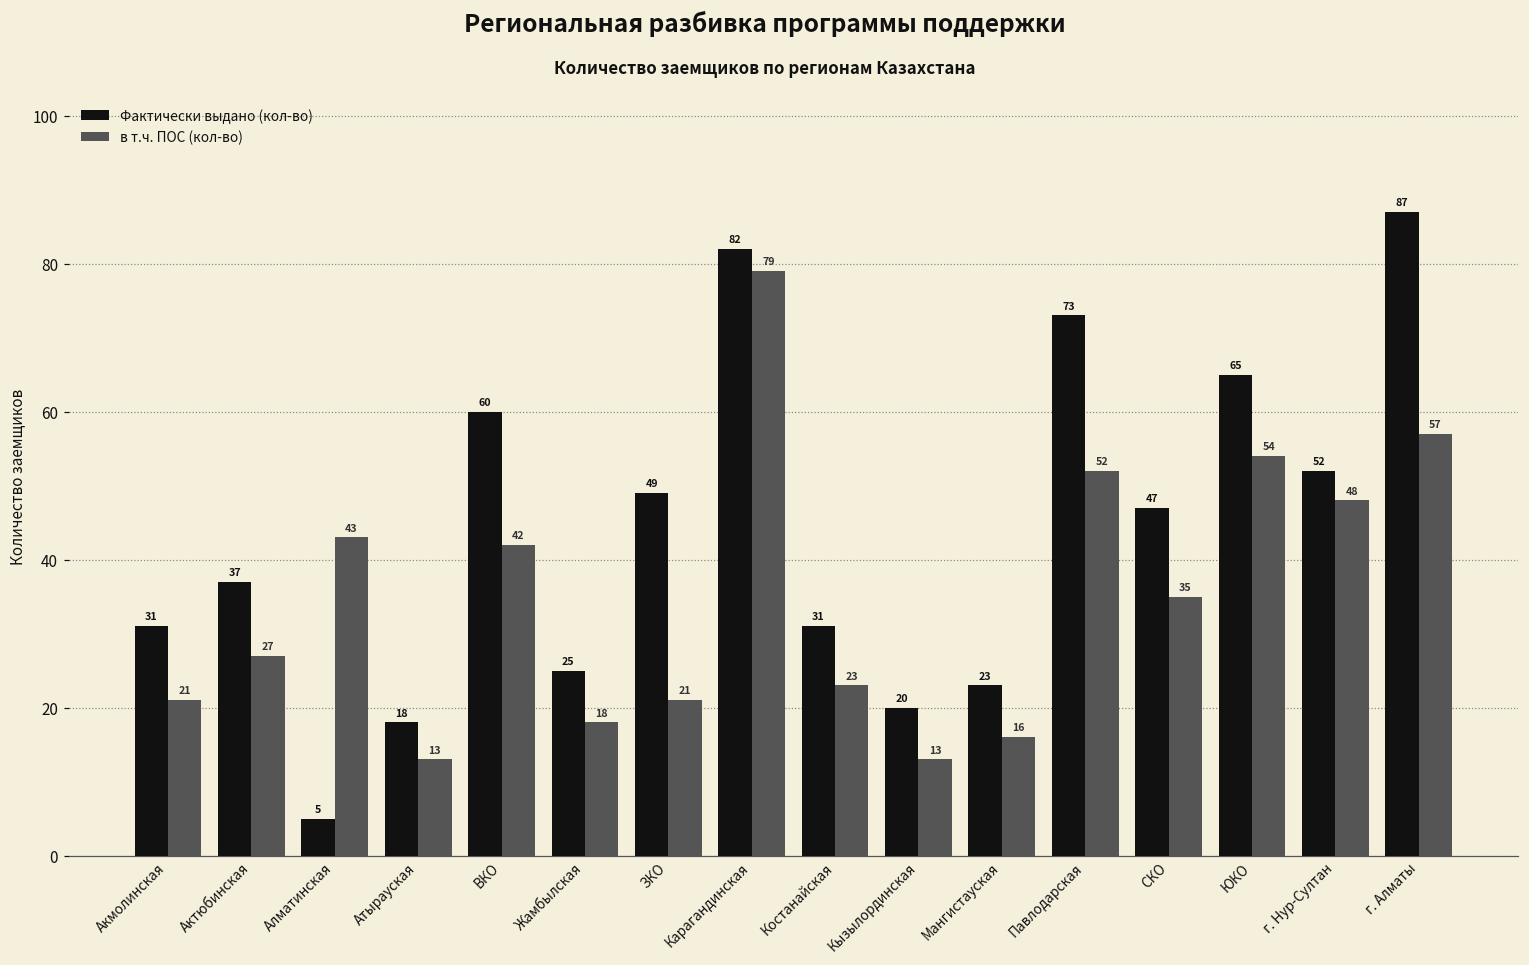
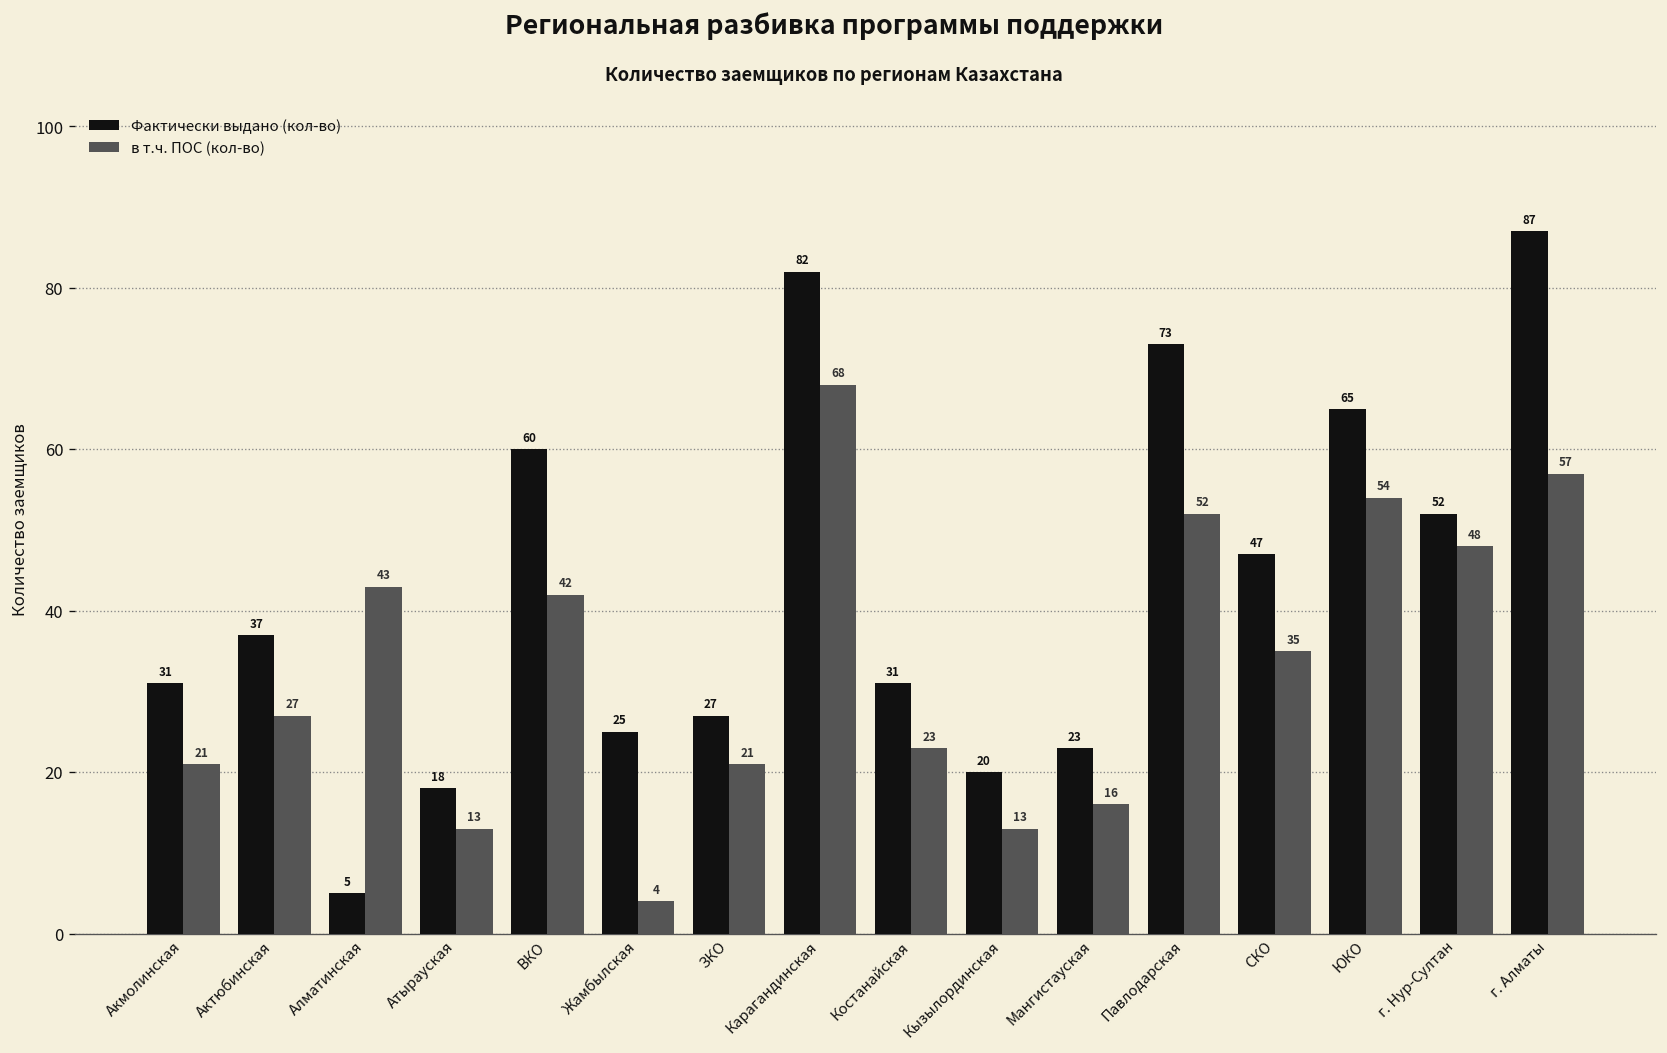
в т.ч. ПОС (кол-во), Жамбылская: 18 -> 4
Фактически выдано (кол-во), ЗКО: 49 -> 27
в т.ч. ПОС (кол-во), Карагандинская: 79 -> 68
